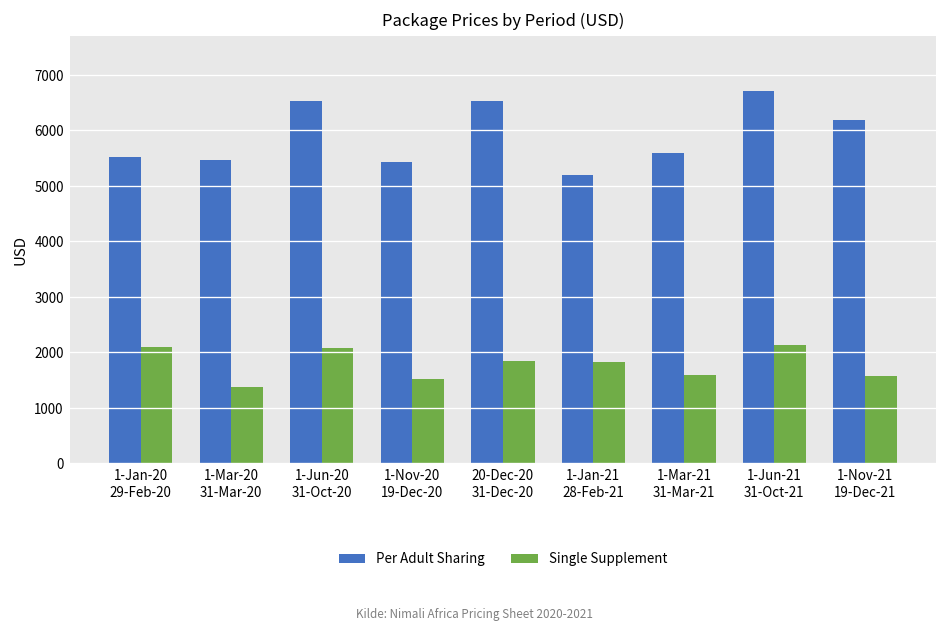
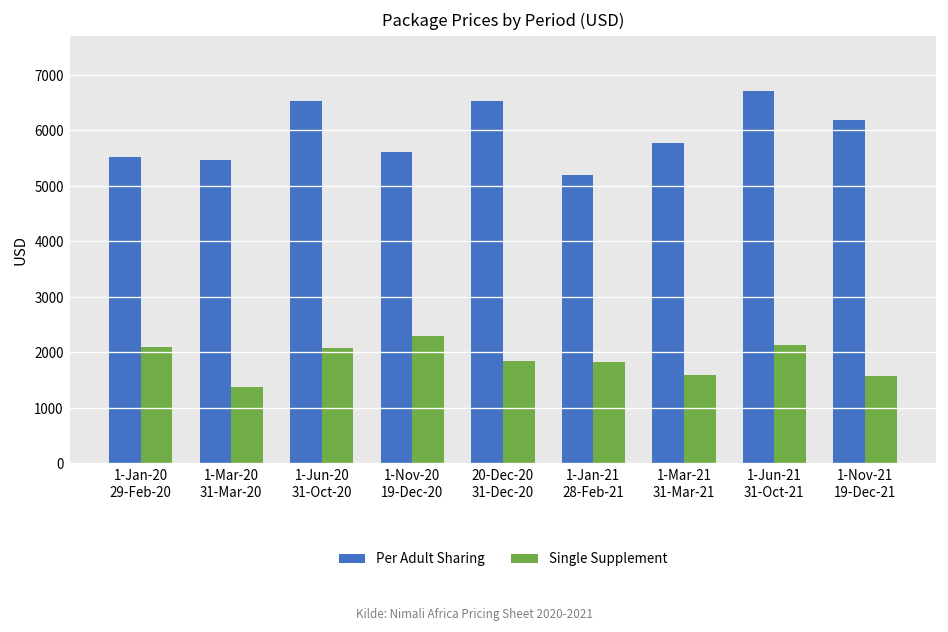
Per Adult Sharing, 1-Nov-20 19-Dec-20: 5400 -> 5600
Single Supplement, 1-Nov-20 19-Dec-20: 1500 -> 2300
Per Adult Sharing, 1-Mar-21 31-Mar-21: 5600 -> 5800
